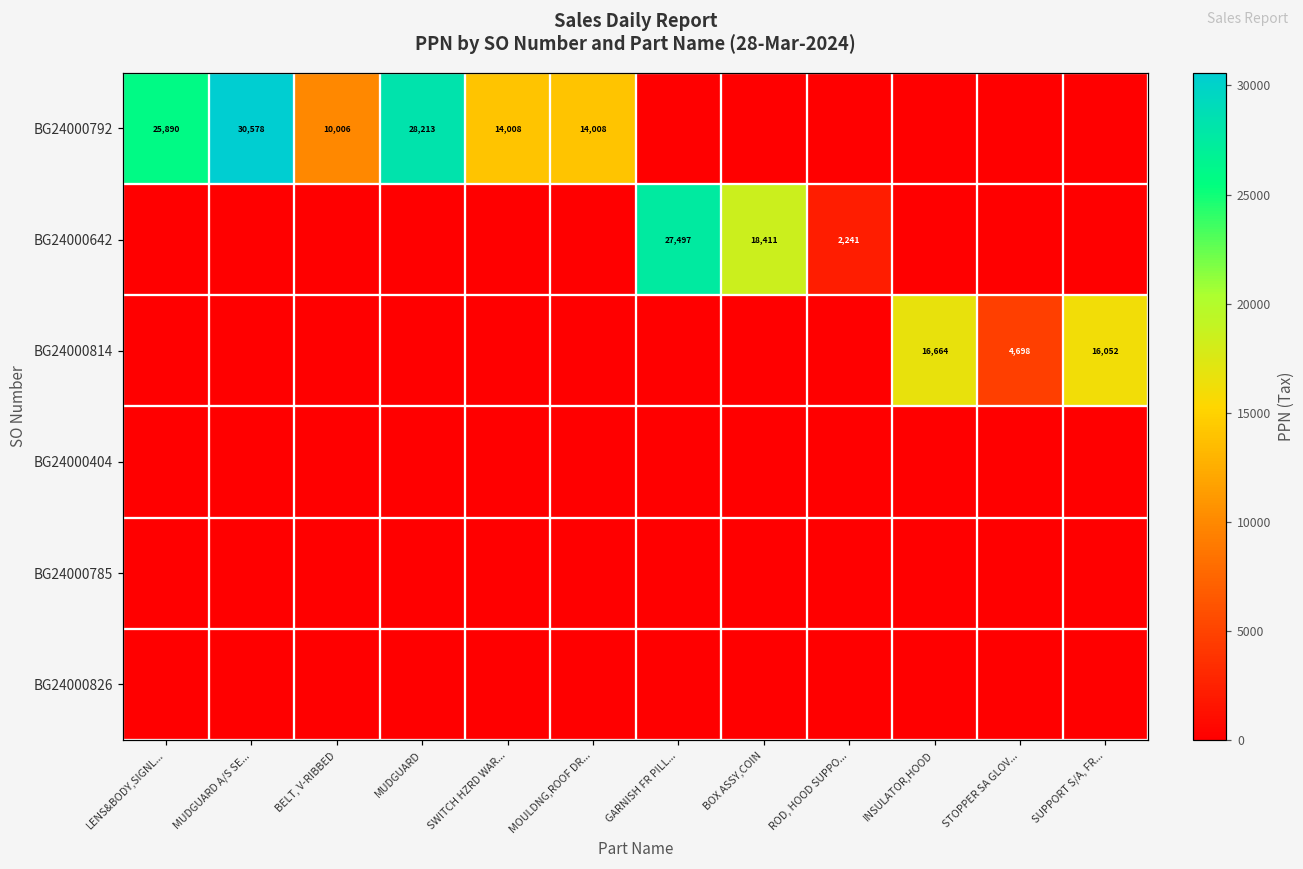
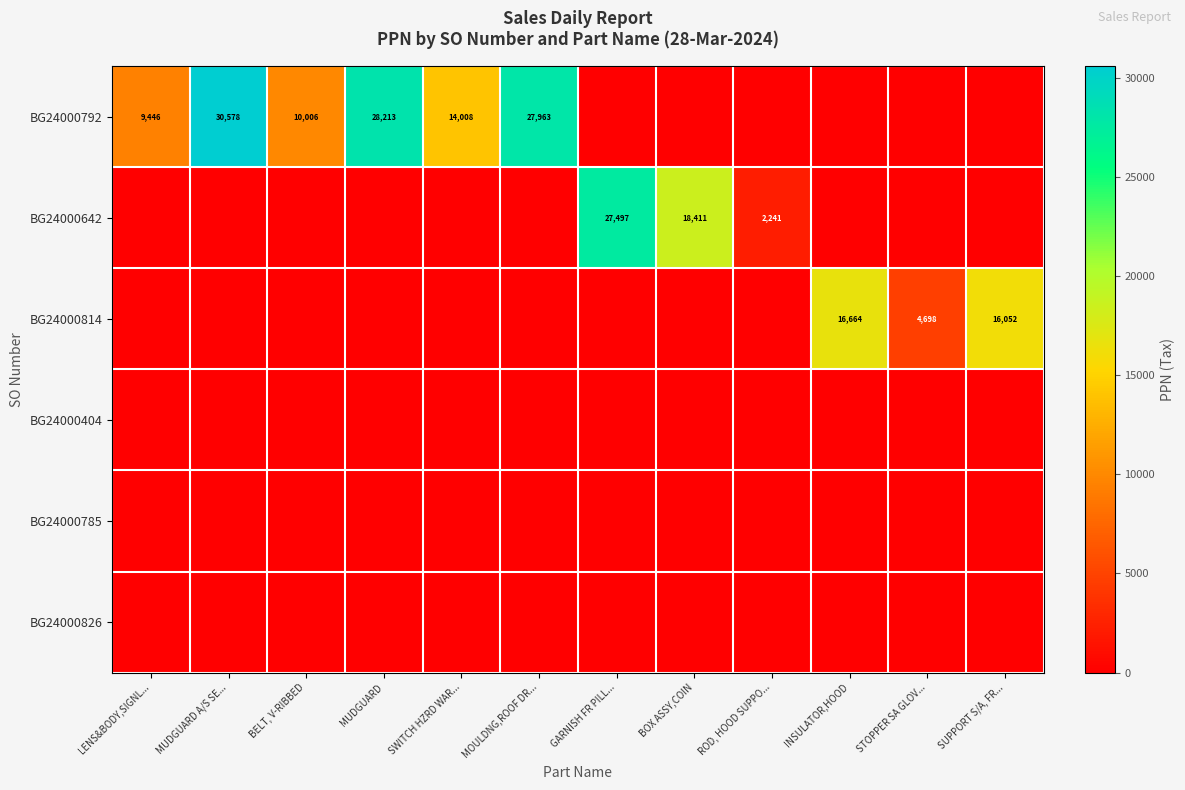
BG24000792, LENS&BODY,SIGNL...: 25,890 -> 9,446
BG24000792, MOULDNG,ROOF DR...: 14,008 -> 27,963
